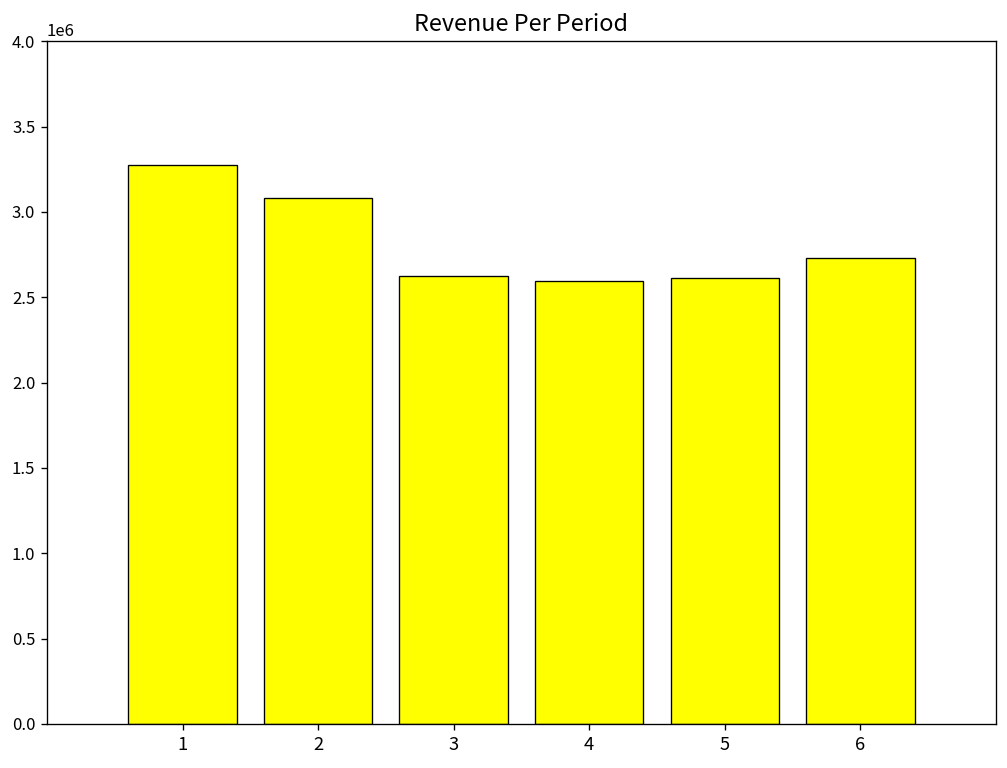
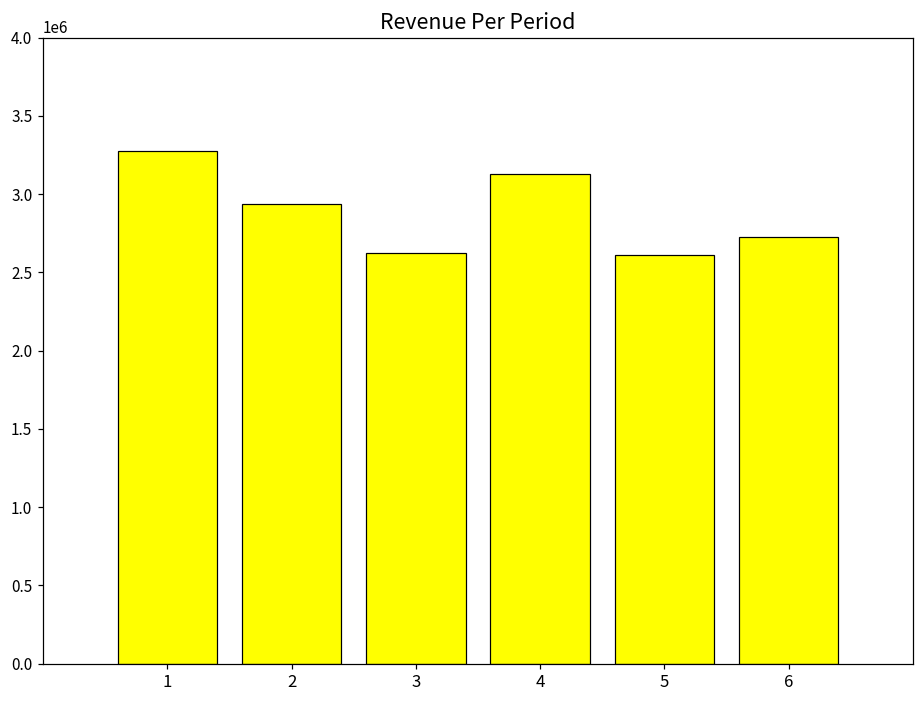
2: 3080000 -> 2940000
4: 2600000 -> 3130000
